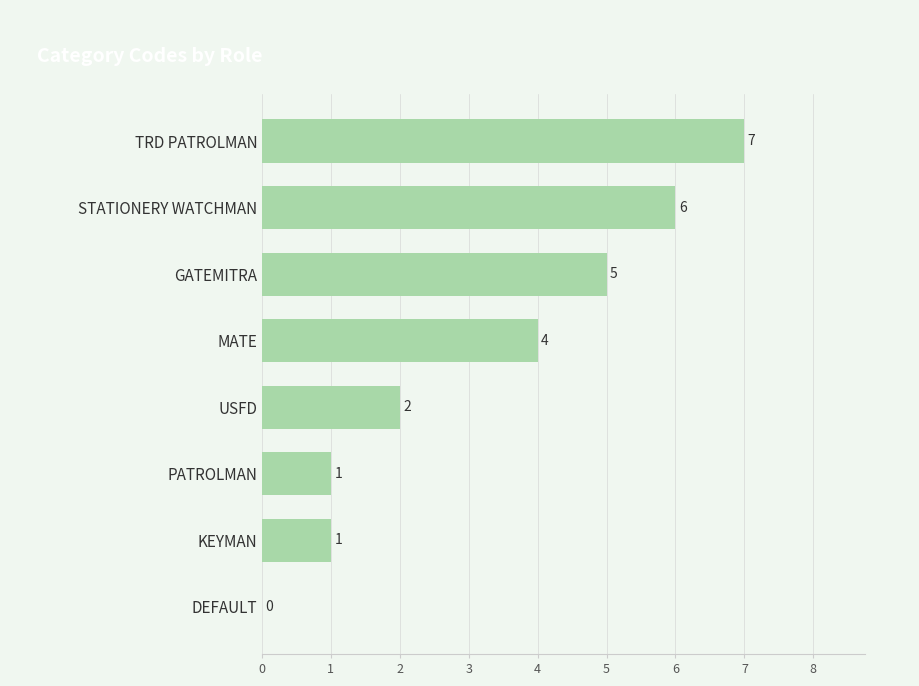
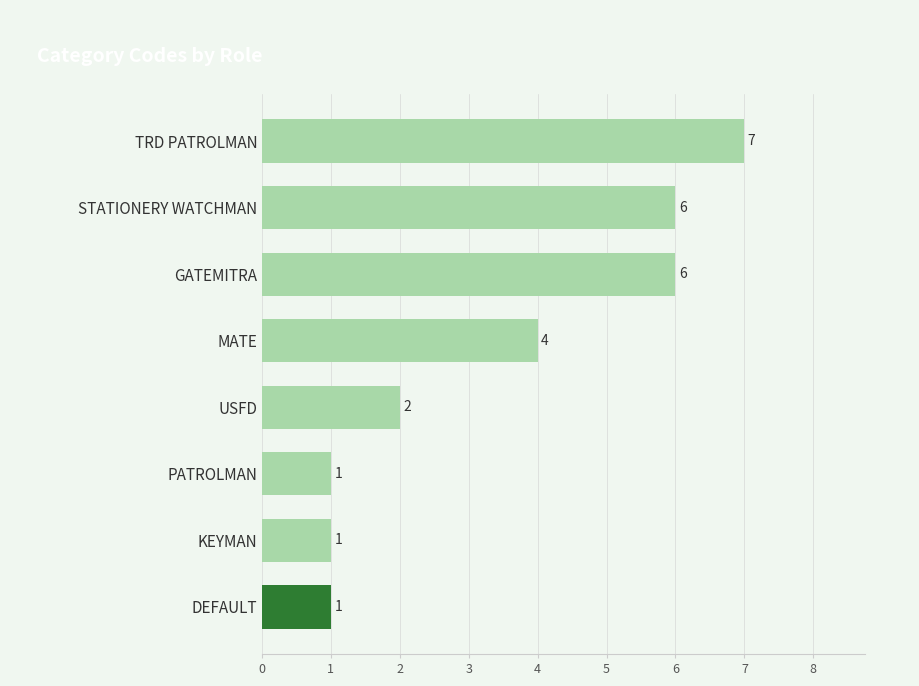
GATEMITRA: 5 -> 6
DEFAULT: 0 -> 1
